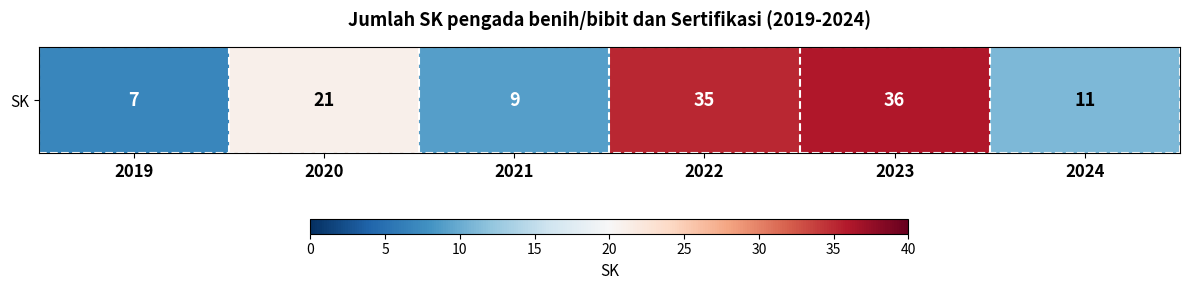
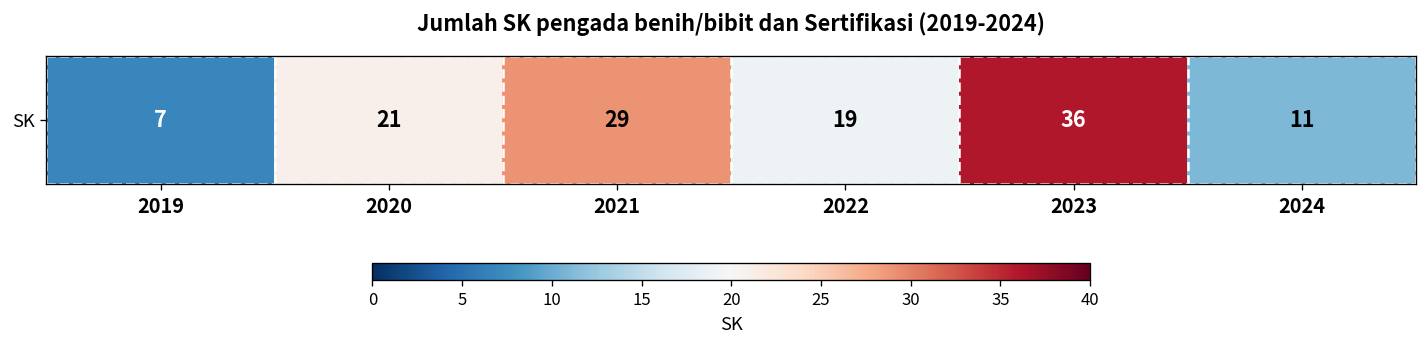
SK, 2021: 9 -> 29
SK, 2022: 35 -> 19
